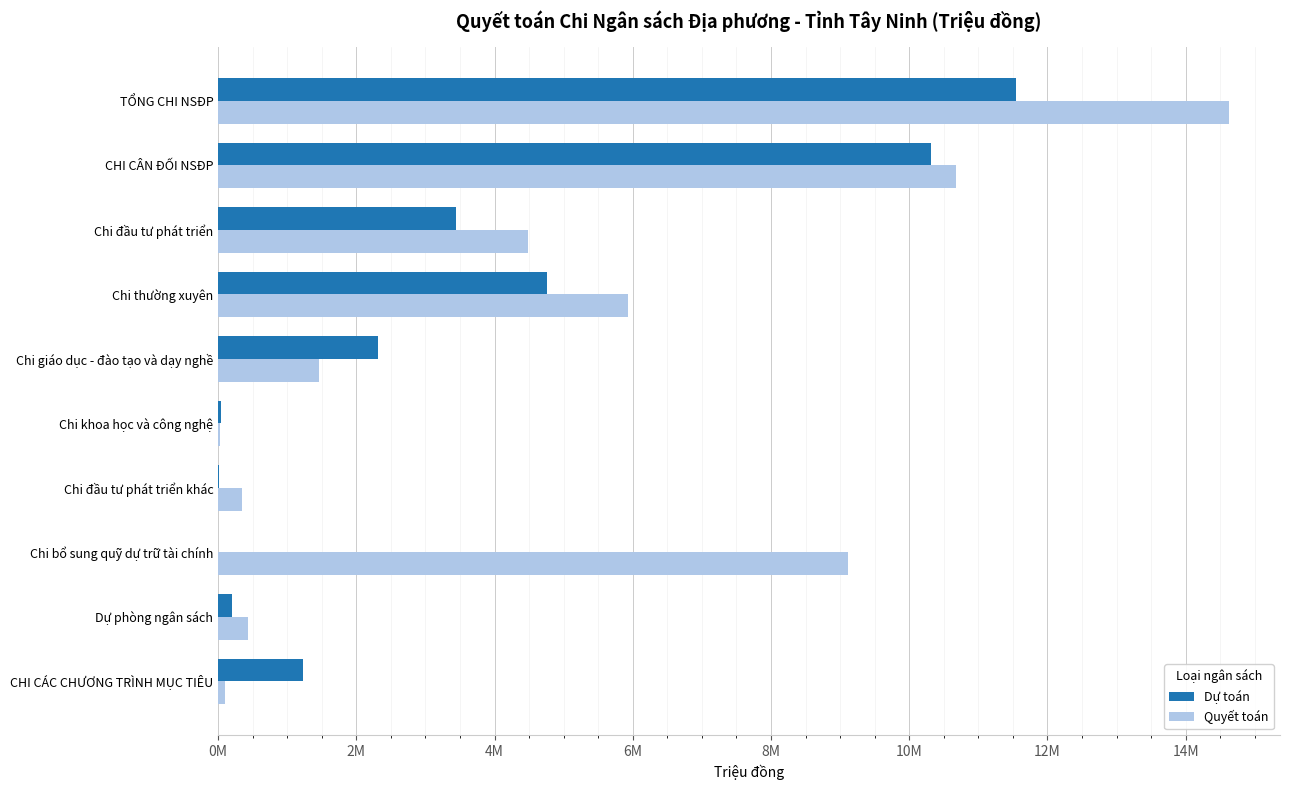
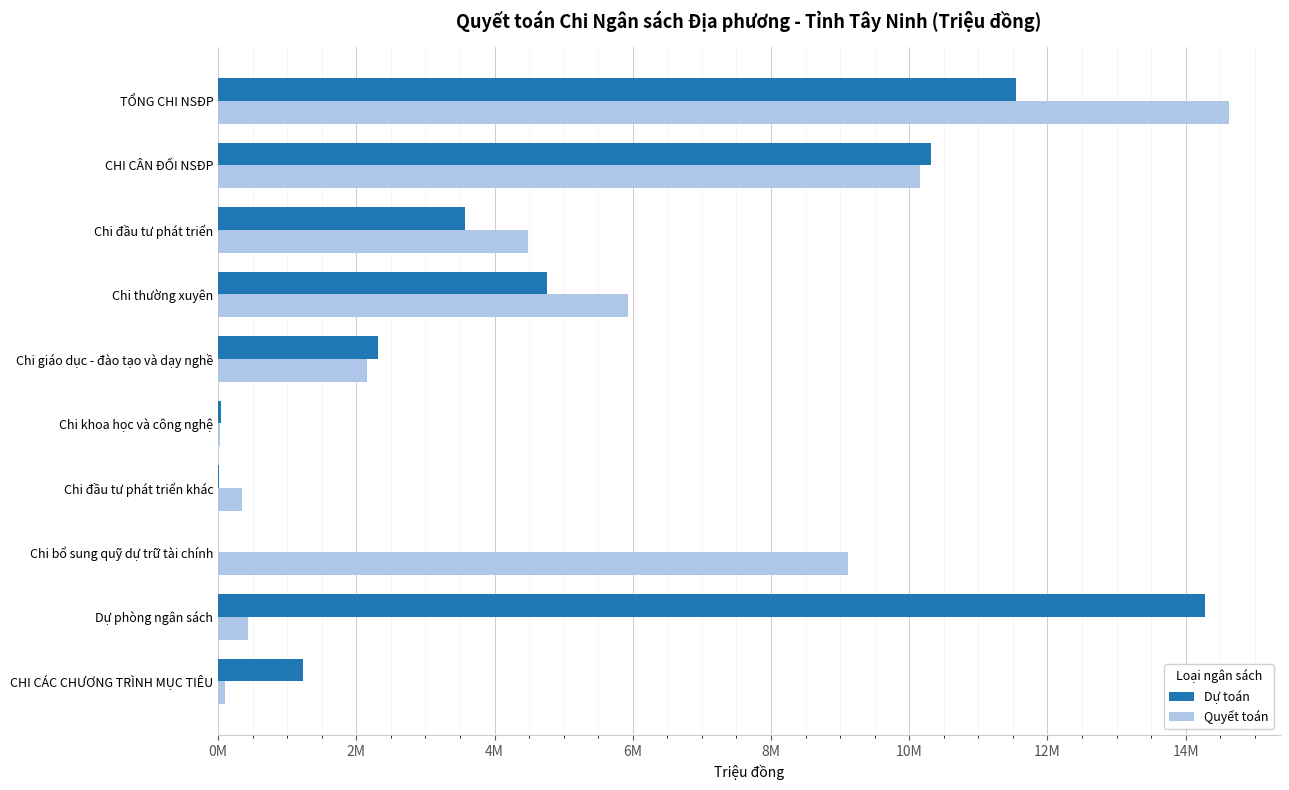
Quyết toán, CHI CÂN ĐỐI NSĐP: 10700000 -> 10200000
Dự toán, Chi đầu tư phát triển: 3400000 -> 3600000
Quyết toán, Chi giáo dục - đào tạo và dạy nghề: 1500000 -> 2200000
Dự toán, Dự phòng ngân sách: 200000 -> 14300000
